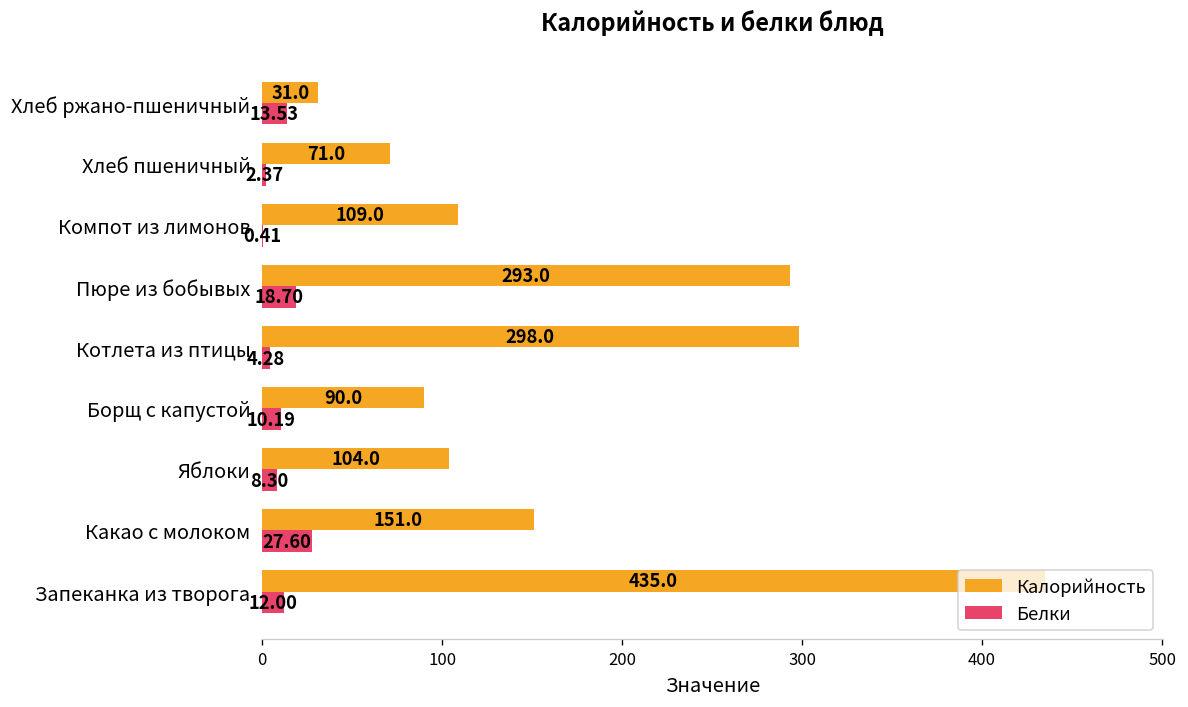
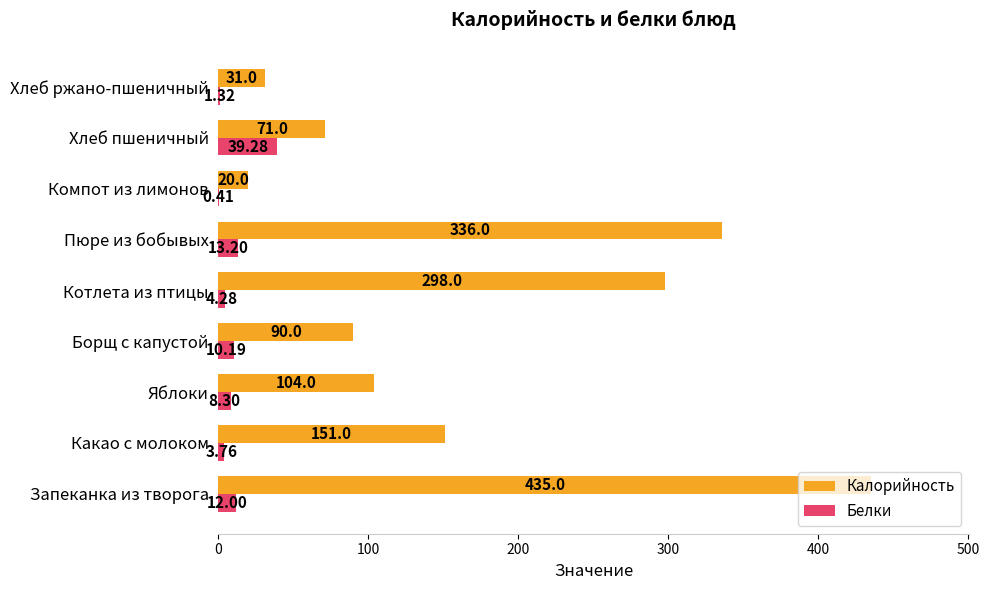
Белки, Хлеб ржано-пшеничный: 13.53 -> 1.32
Белки, Хлеб пшеничный: 2.37 -> 39.28
Калорийность, Компот из лимонов: 109.0 -> 20.0
Калорийность, Пюре из бобывых: 293.0 -> 336.0
Белки, Пюре из бобывых: 18.70 -> 13.20
Белки, Какао с молоком: 27.60 -> 3.76
